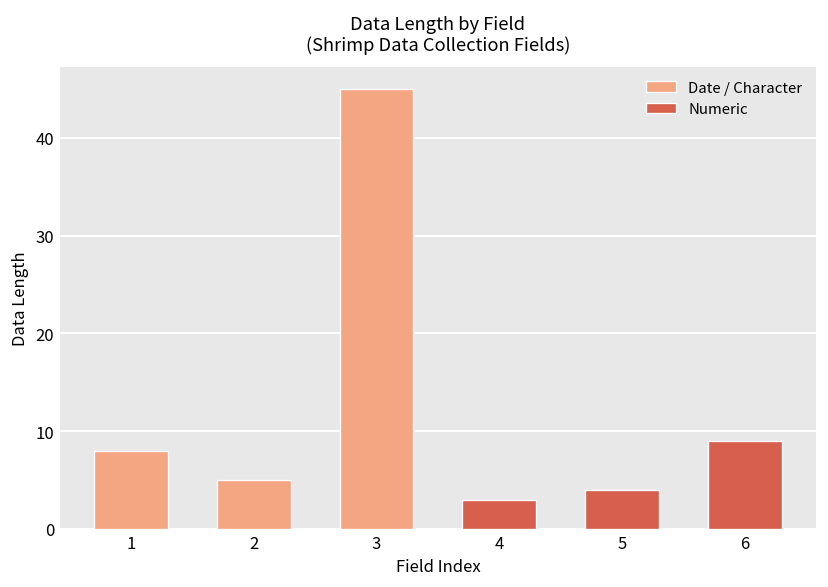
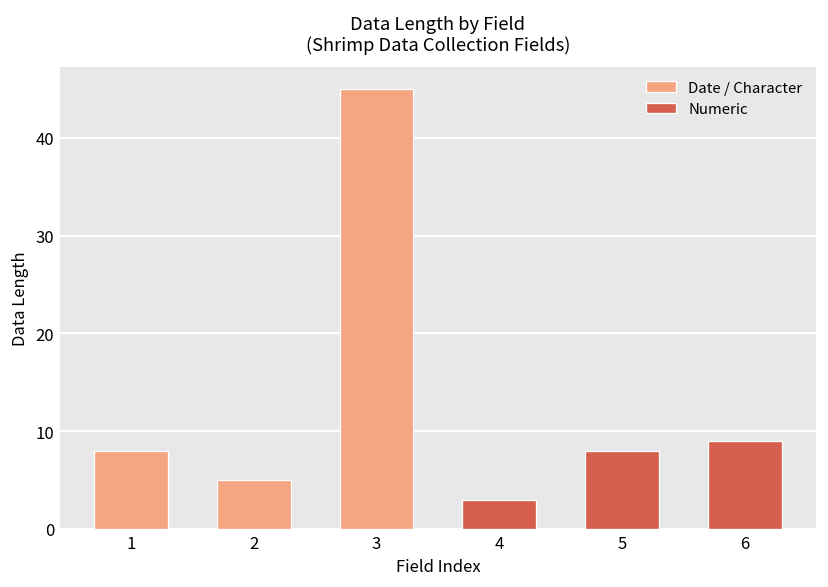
Numeric, 5: 4 -> 8
